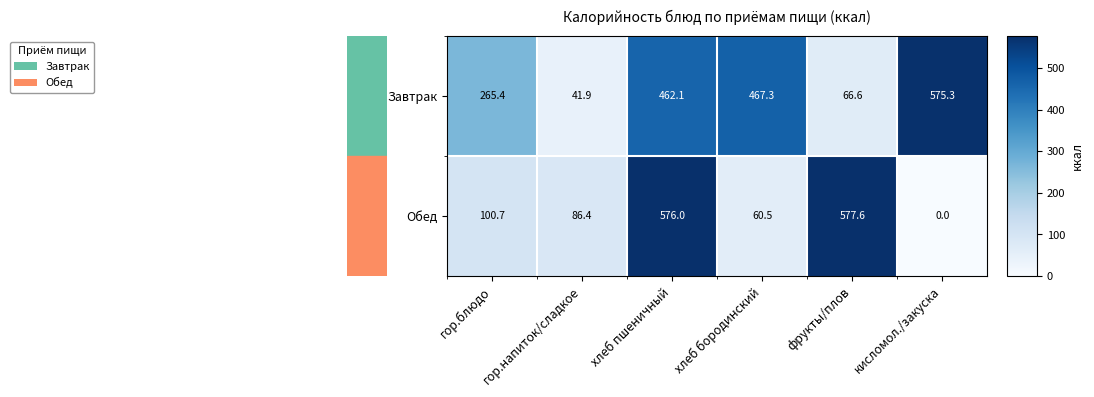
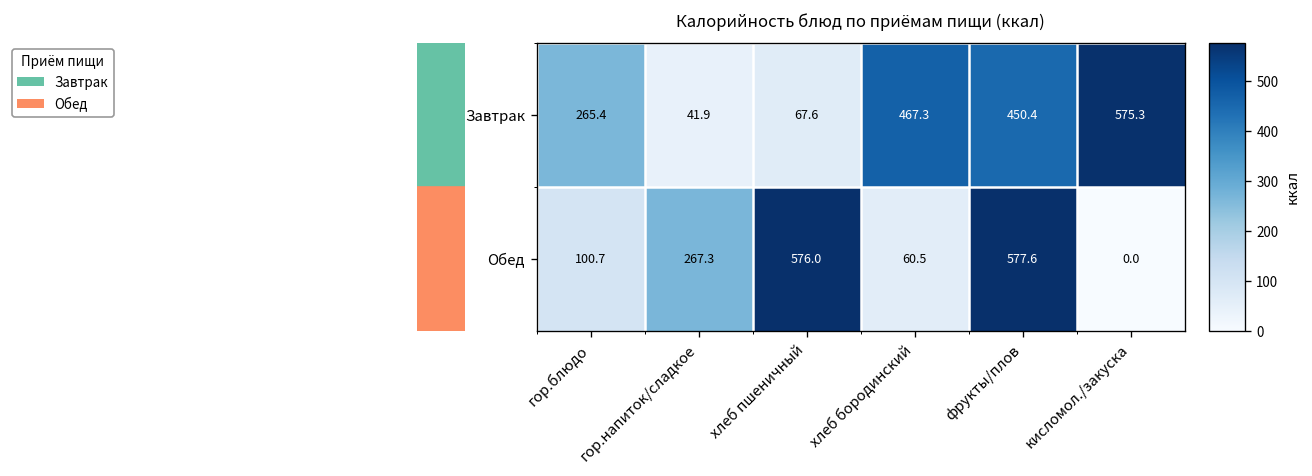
Завтрак, хлеб пшеничный: 462.1 -> 67.6
Завтрак, фрукты/плов: 66.6 -> 450.4
Обед, гор.напиток/сладкое: 86.4 -> 267.3
